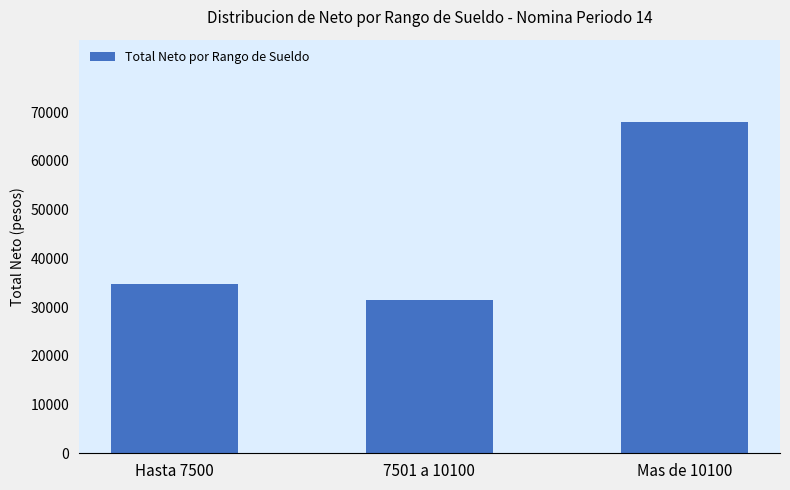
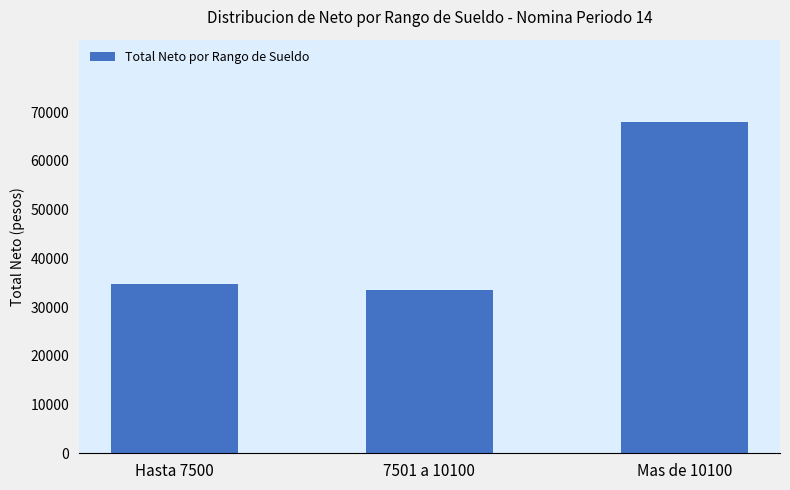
7501 a 10100: 31000 -> 34000
